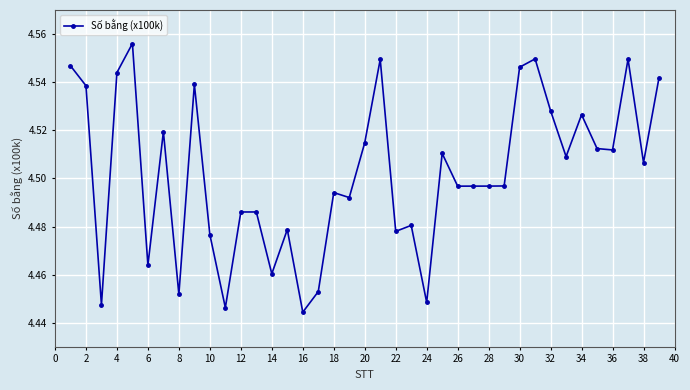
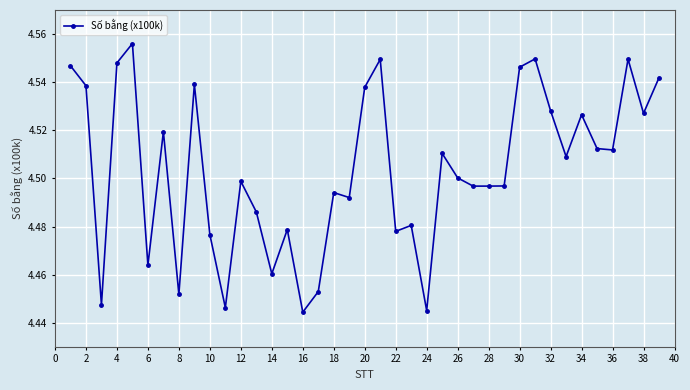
4: 4.544 -> 4.548
12: 4.486 -> 4.499
20: 4.515 -> 4.538
24: 4.448 -> 4.445
26: 4.497 -> 4.500
38: 4.507 -> 4.527
